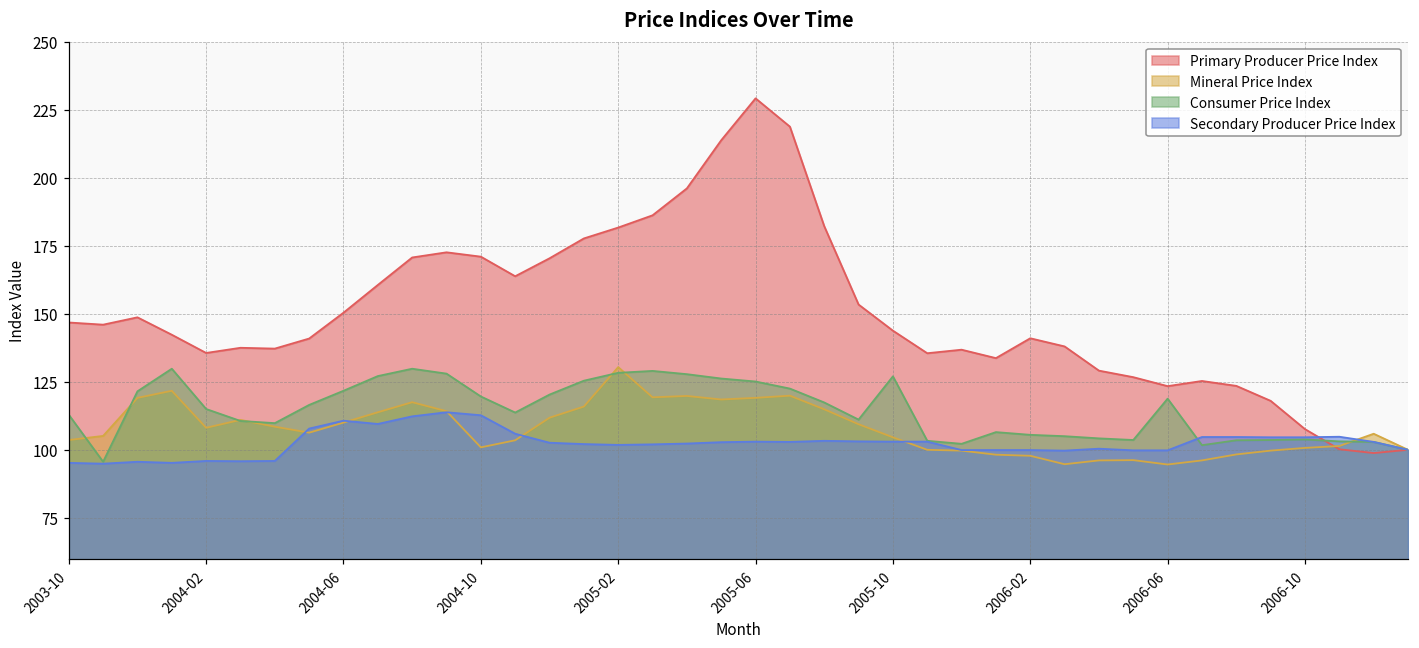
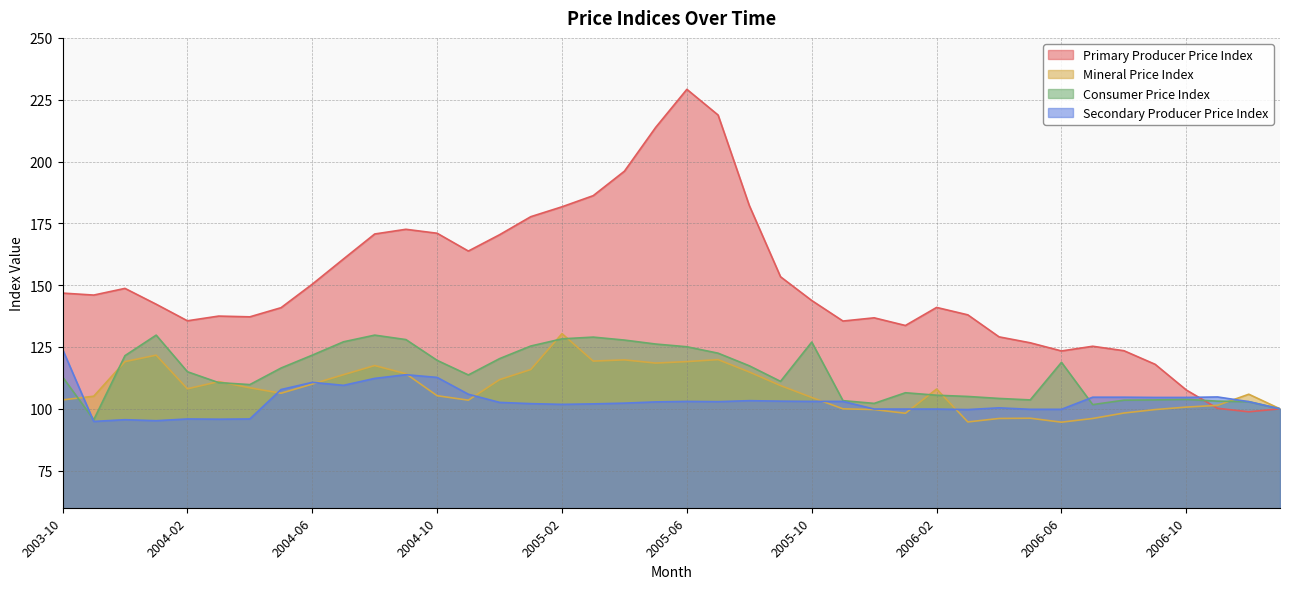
Secondary Producer Price Index, 2003-10: 95 -> 124
Mineral Price Index, 2004-10: 101 -> 105
Mineral Price Index, 2006-02: 98 -> 108
